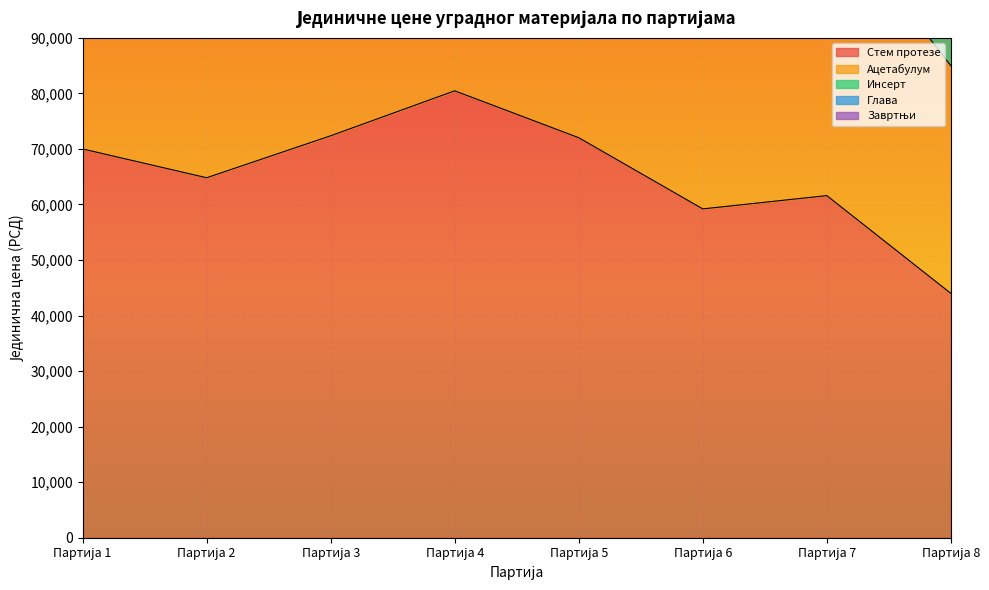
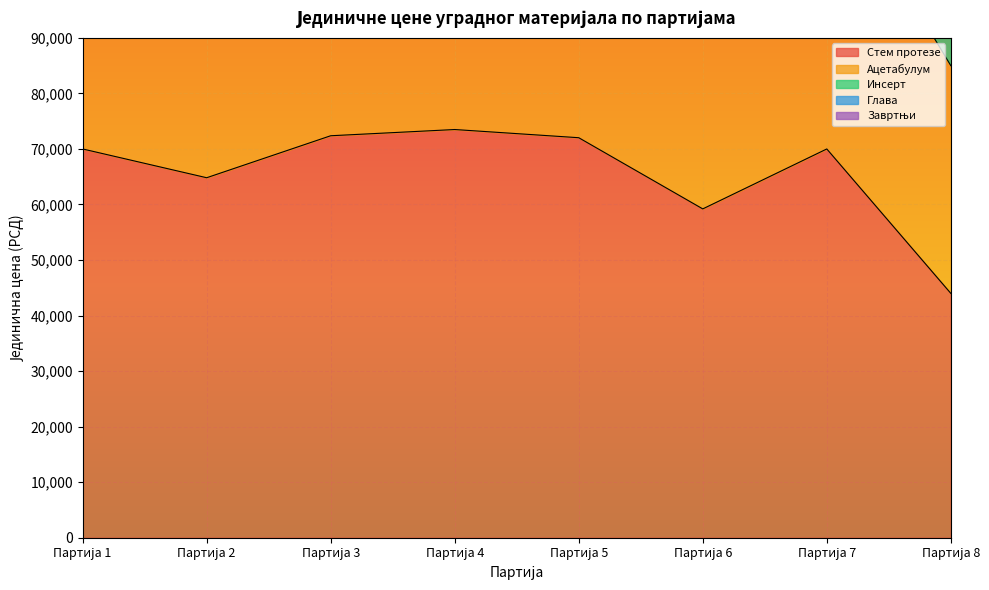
Стем протезе, Партија 4: 80,000 -> 74,000
Стем протезе, Партија 7: 62,000 -> 70,000
